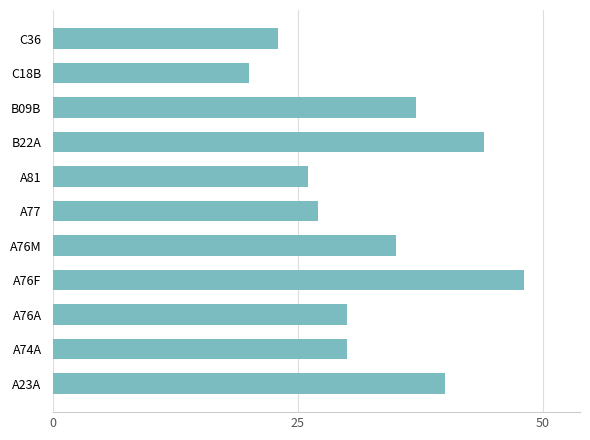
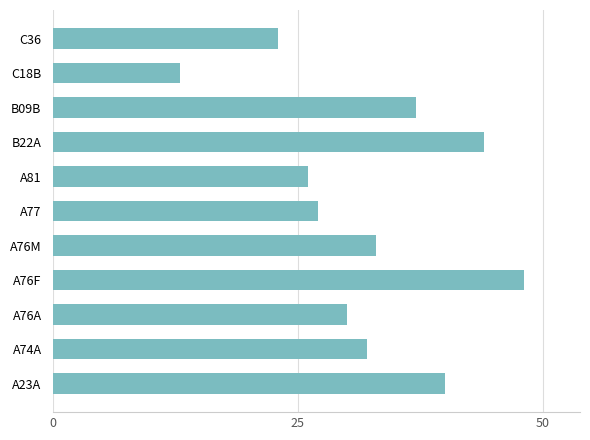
C18B: 20 -> 13
A76M: 35 -> 33
A74A: 30 -> 32
